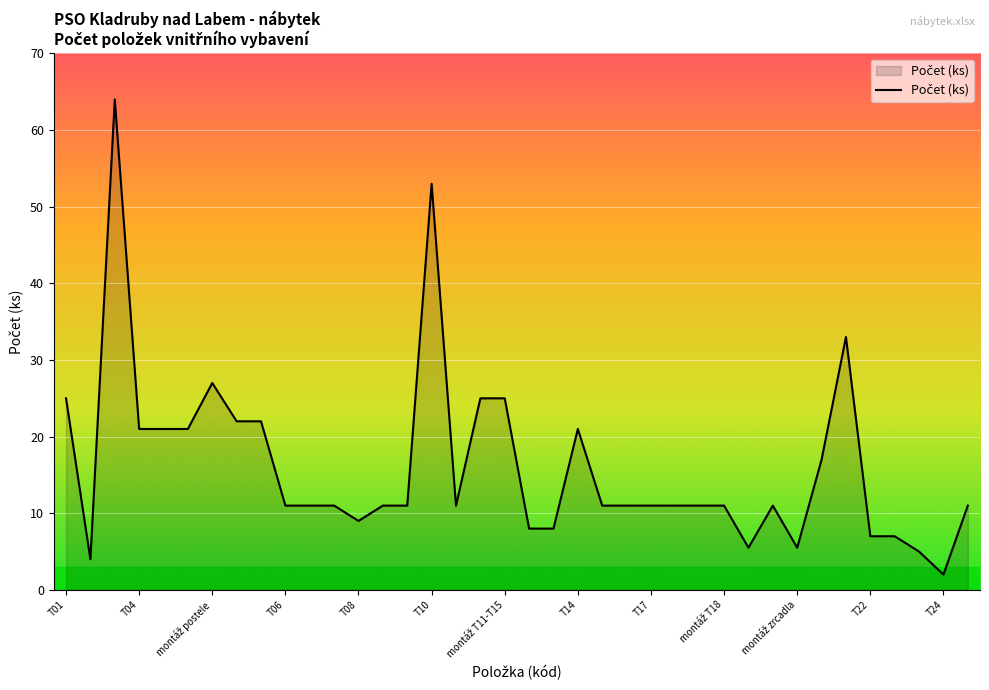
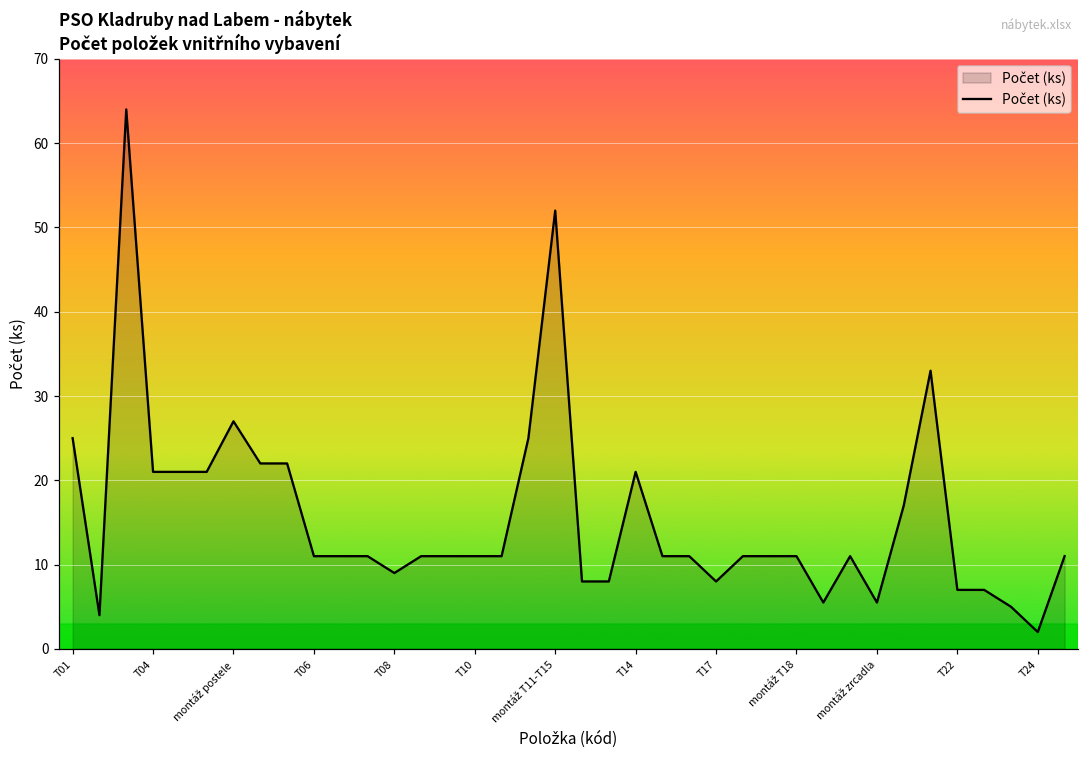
T10: 53 -> 11
montáž T11-T15: 25 -> 52
T17: 11 -> 8
